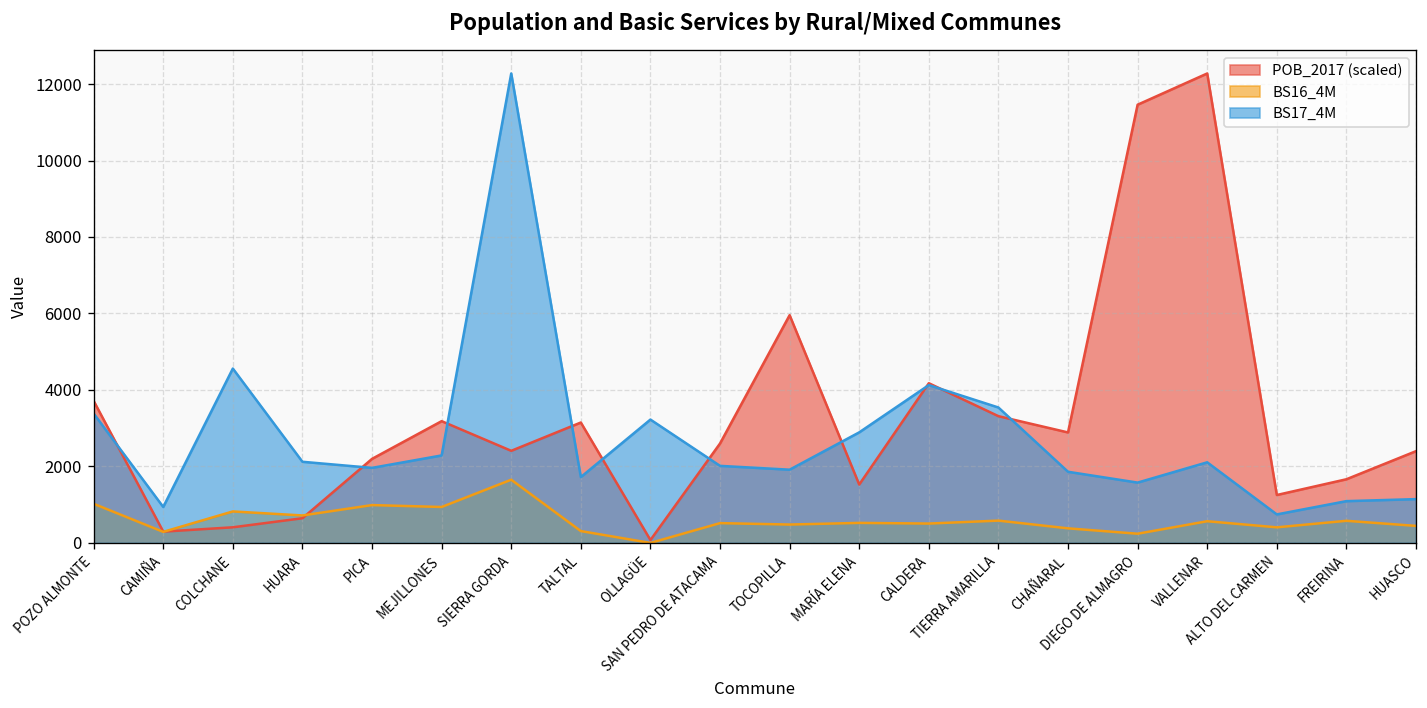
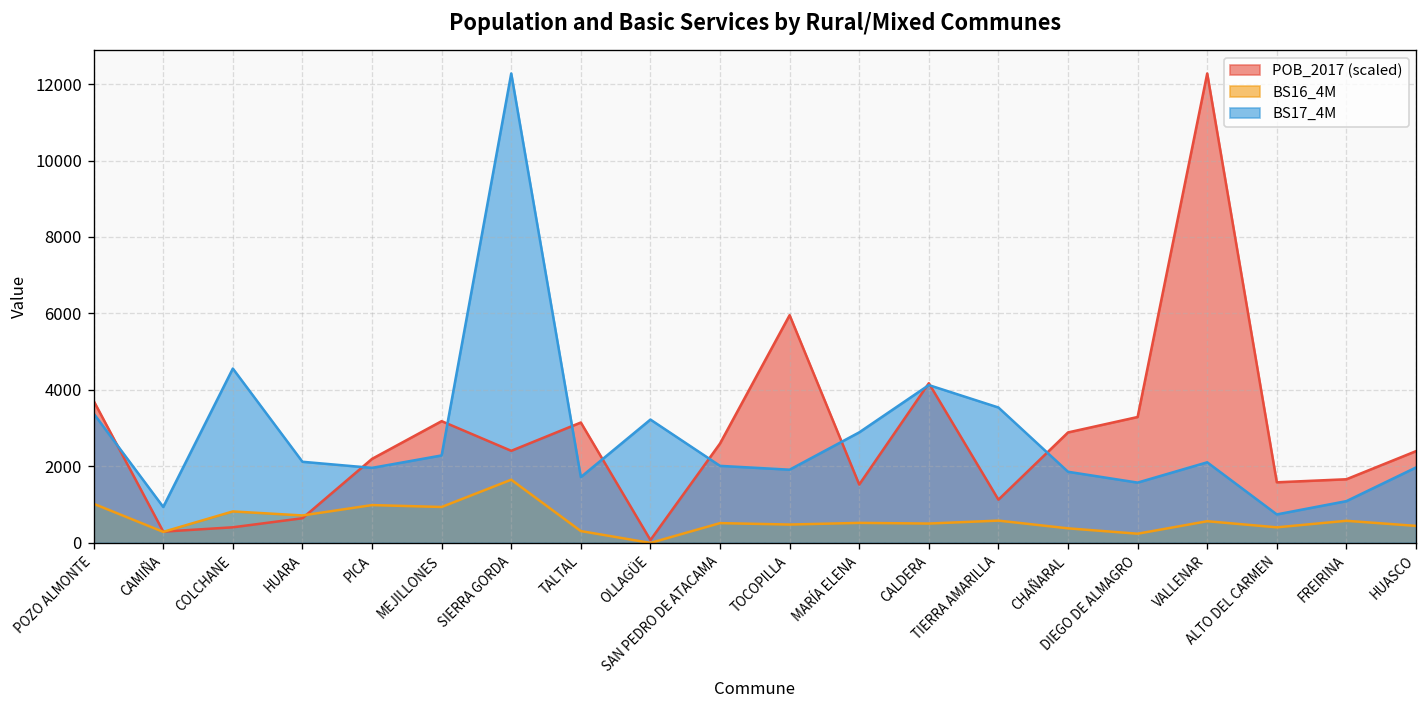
POB_2017 (scaled), TIERRA AMARILLA: 3300 -> 1100
POB_2017 (scaled), DIEGO DE ALMAGRO: 11500 -> 3300
POB_2017 (scaled), ALTO DEL CARMEN: 1300 -> 1600
BS17_4M, HUASCO: 1100 -> 2000
